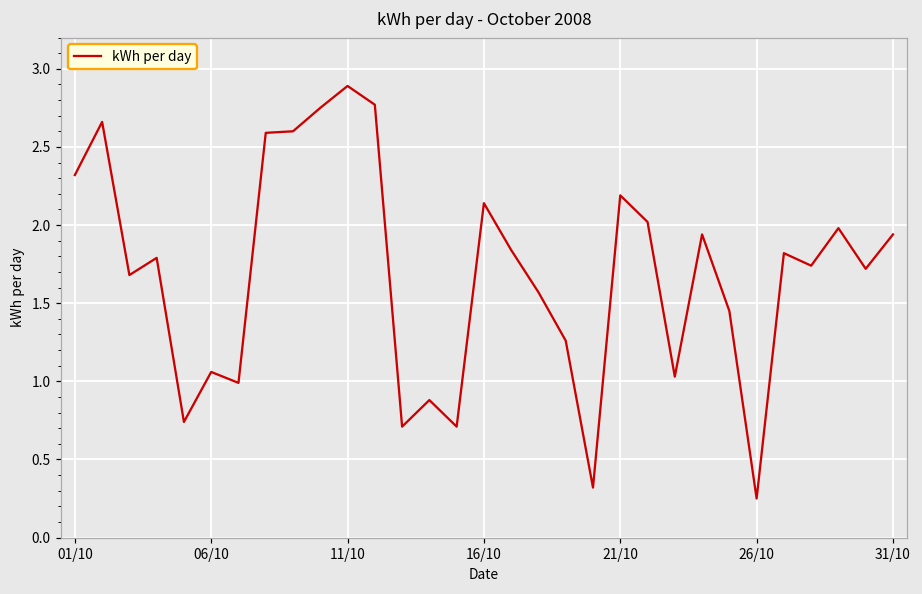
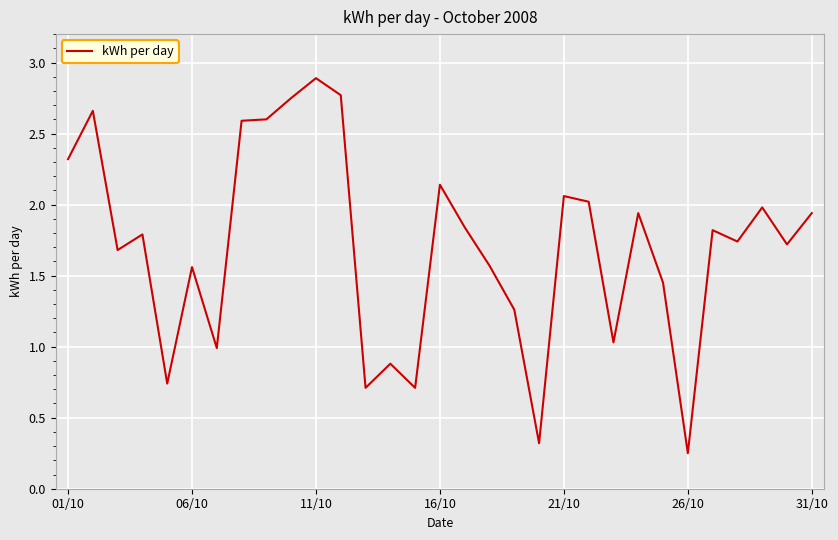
06/10: 1.06 -> 1.56
21/10: 2.19 -> 2.06
